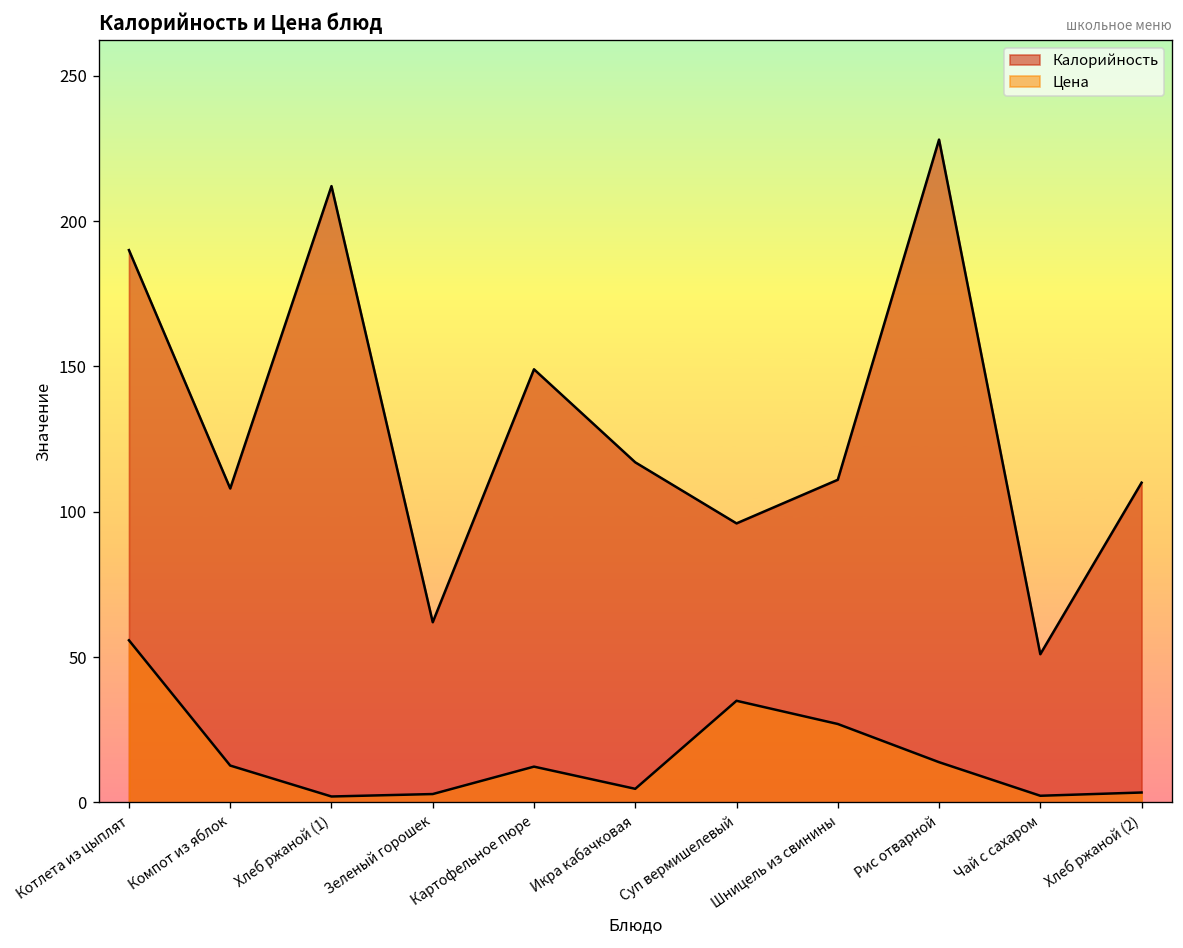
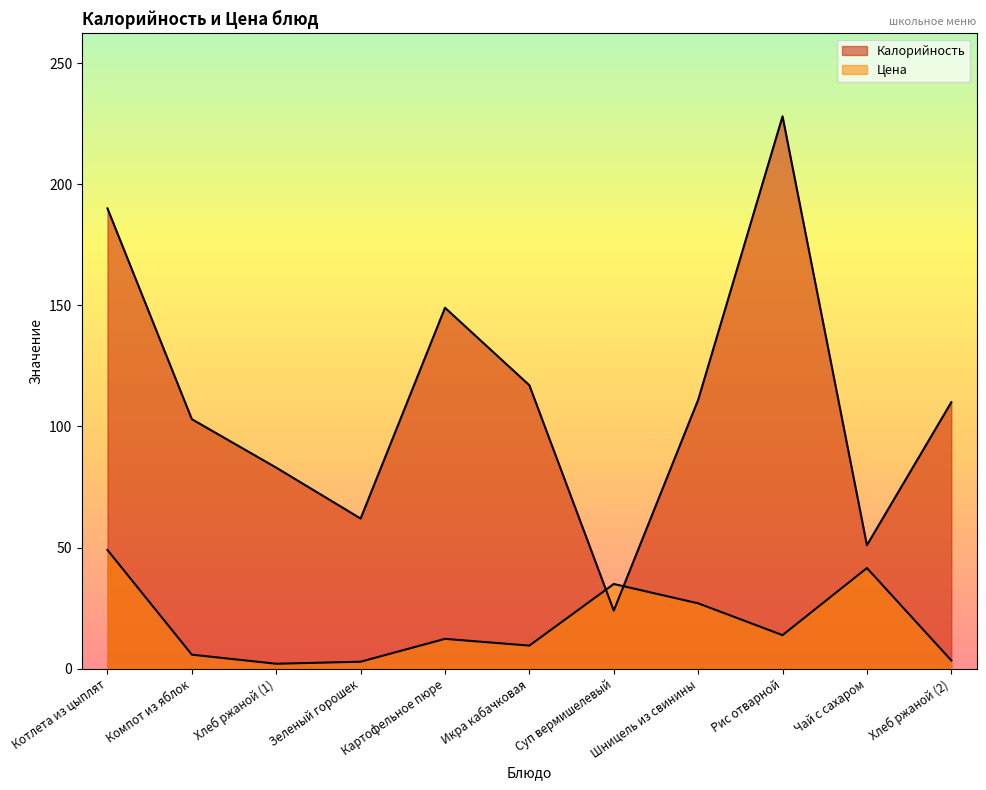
Цена, Котлета из цыплят: 56 -> 49
Калорийность, Компот из яблок: 108 -> 103
Цена, Компот из яблок: 13 -> 6
Калорийность, Хлеб ржаной (1): 212 -> 83
Цена, Икра кабачковая: 5 -> 10
Калорийность, Суп вермишелевый: 96 -> 24
Цена, Чай с сахаром: 2 -> 42
